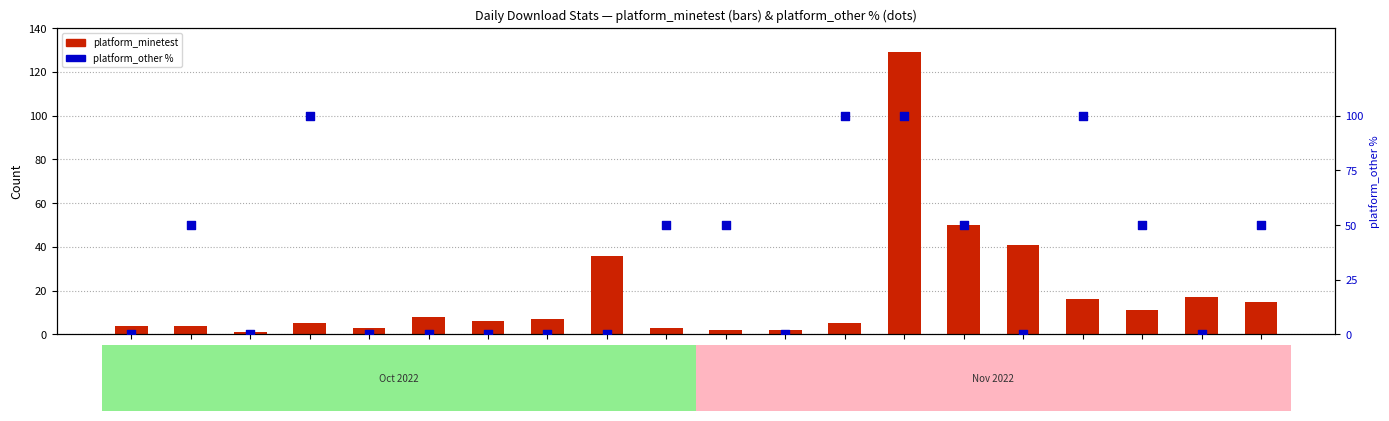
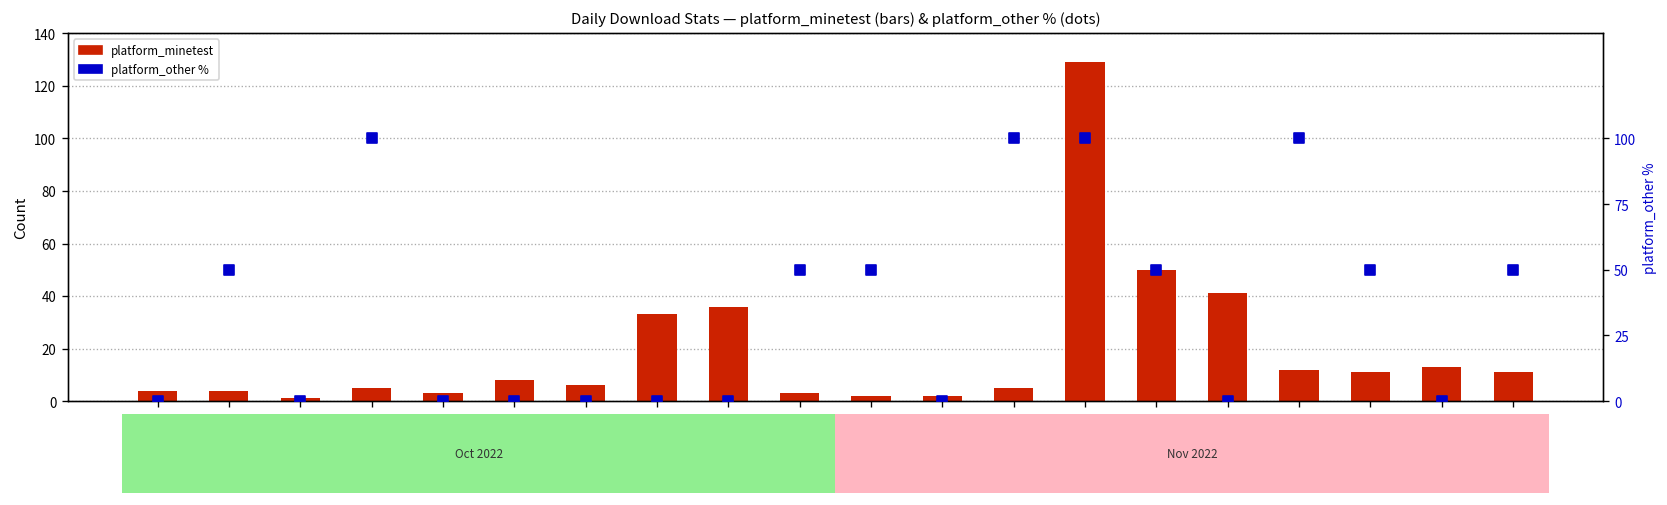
platform_minetest, 2022-10-30: 7 -> 33
platform_minetest, 2022-11-08: 16 -> 12
platform_minetest, 2022-11-10: 17 -> 13
platform_minetest, 2022-11-11: 15 -> 11
